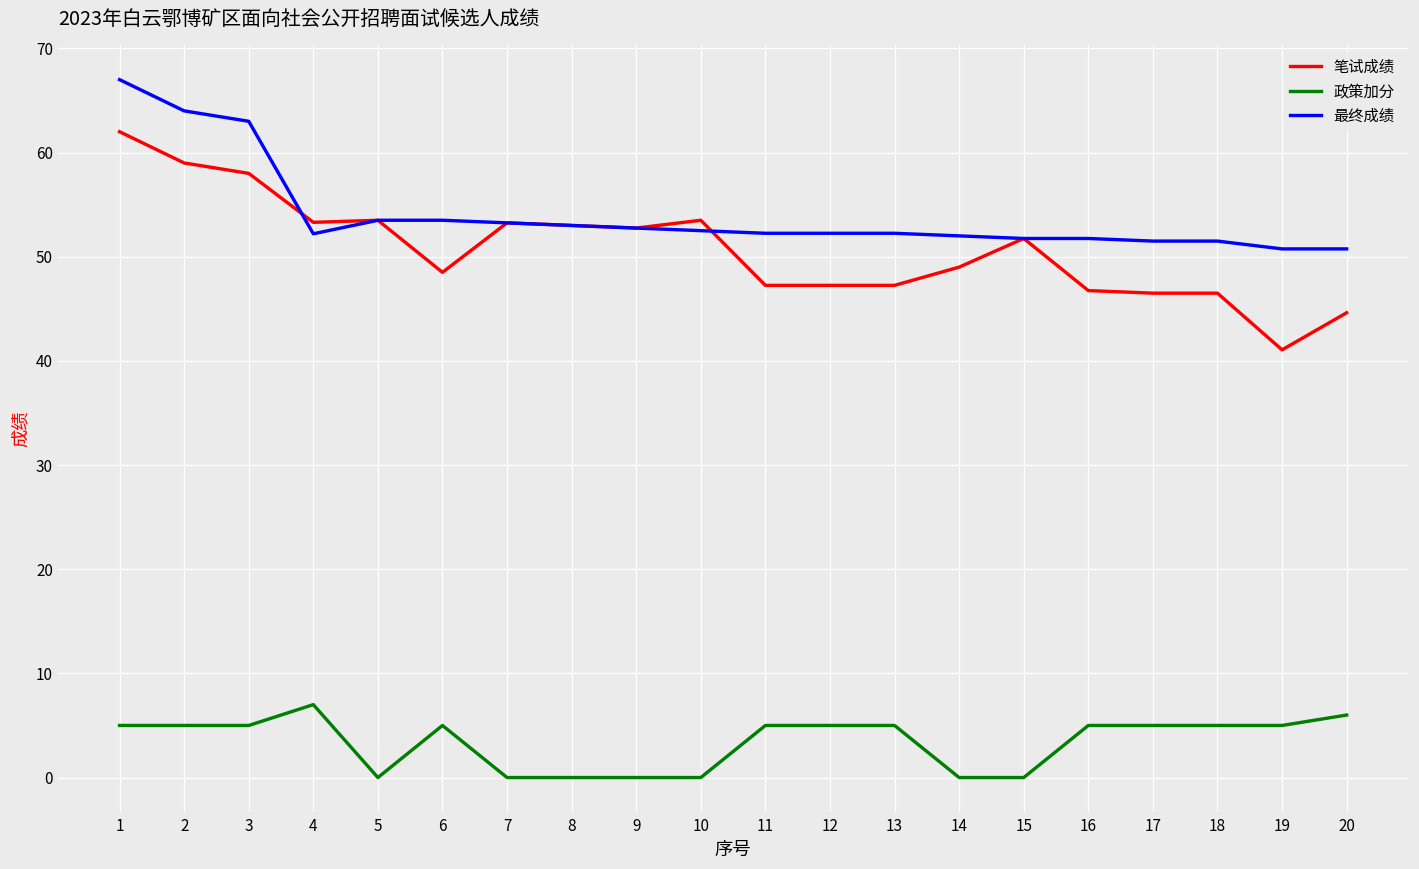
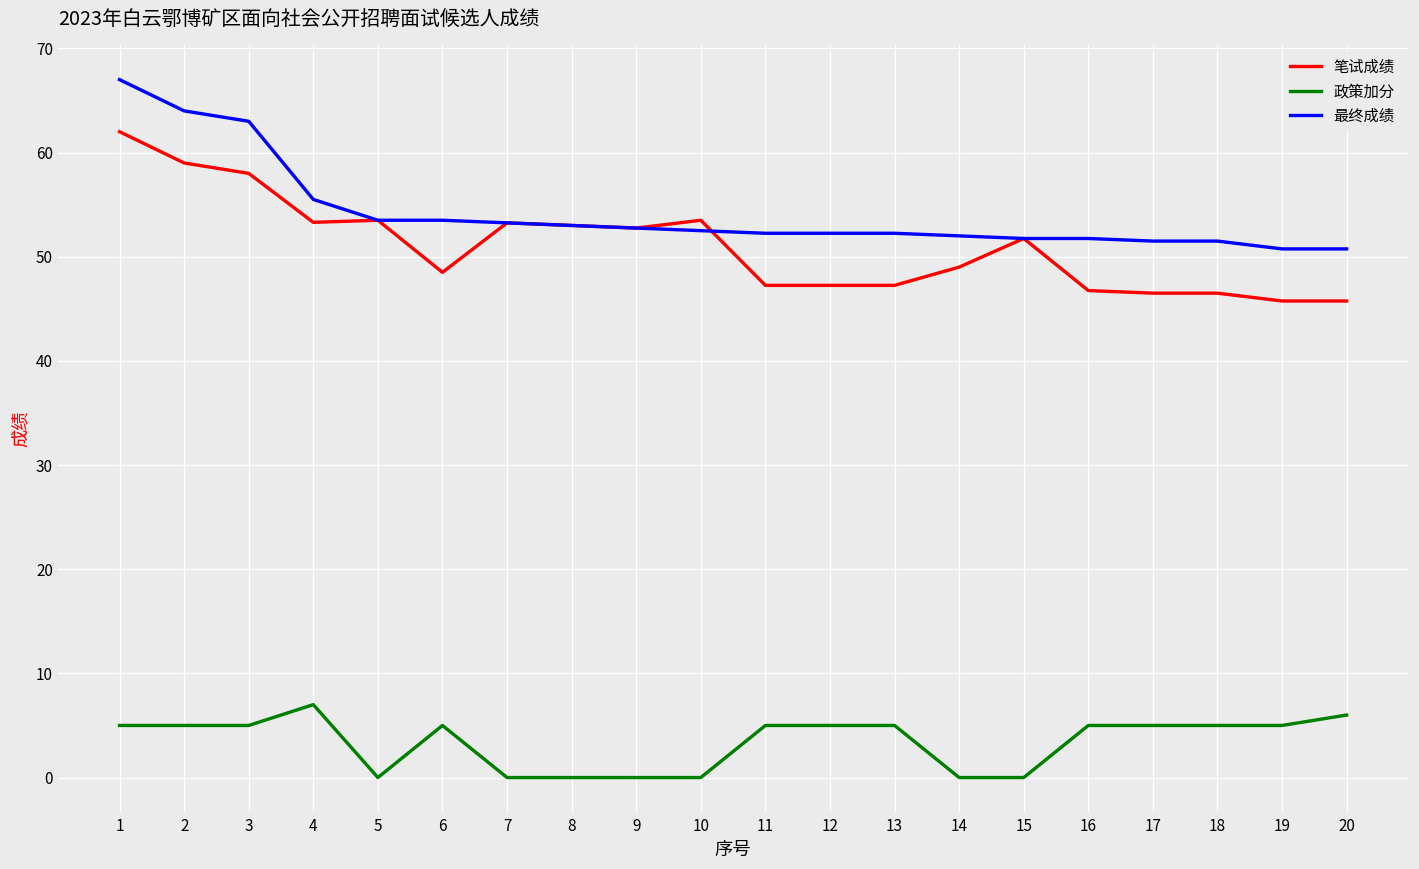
最终成绩, 4: 52 -> 56
笔试成绩, 19: 41 -> 46
笔试成绩, 20: 45 -> 46
